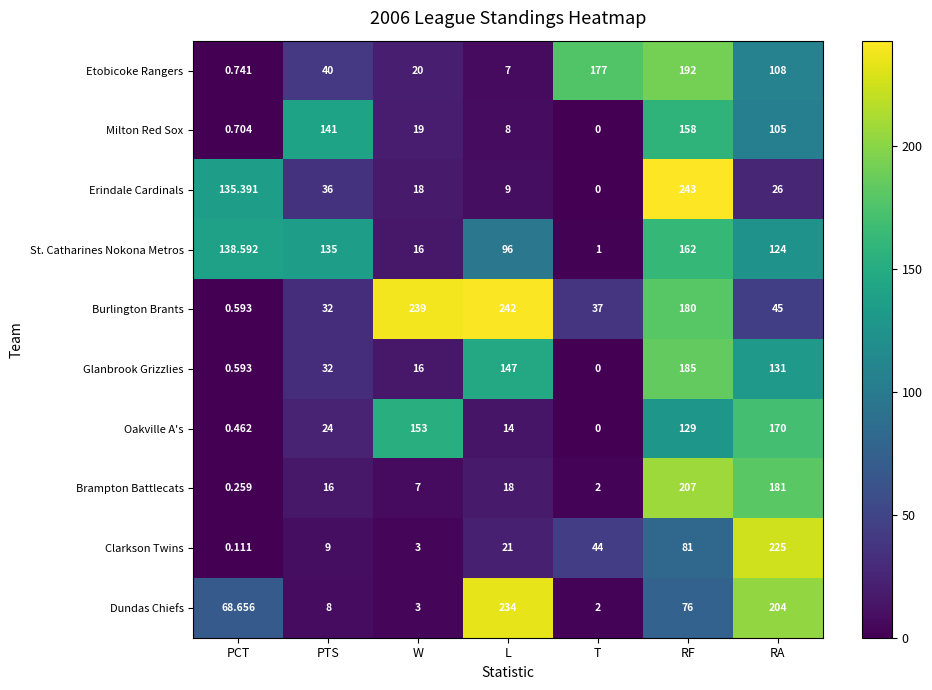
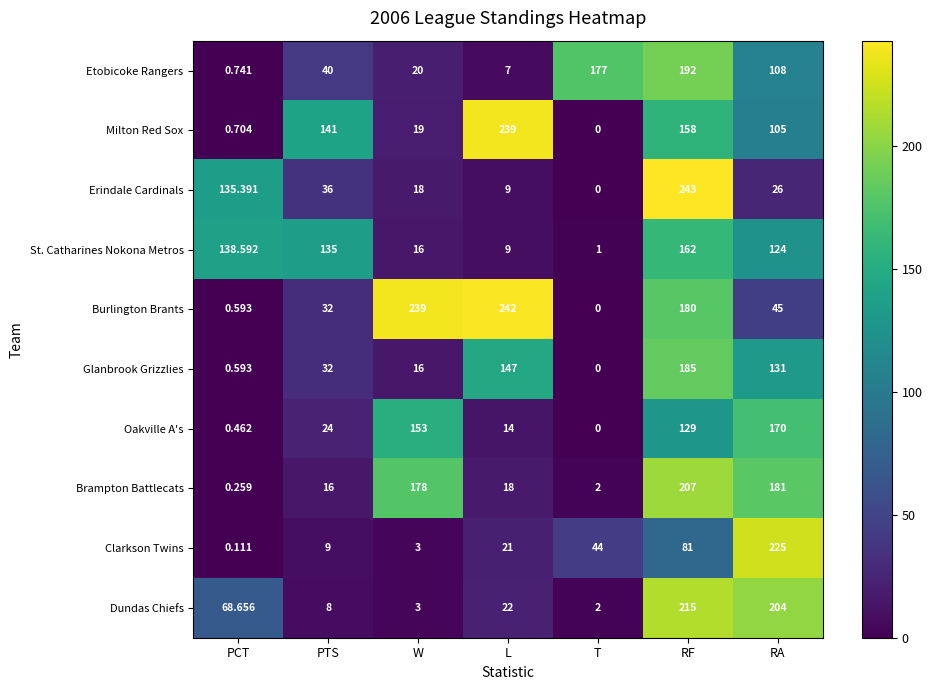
Milton Red Sox, L: 8 -> 239
St. Catharines Nokona Metros, L: 96 -> 9
Burlington Brants, T: 37 -> 0
Brampton Battlecats, W: 7 -> 178
Dundas Chiefs, L: 234 -> 22
Dundas Chiefs, RF: 76 -> 215
